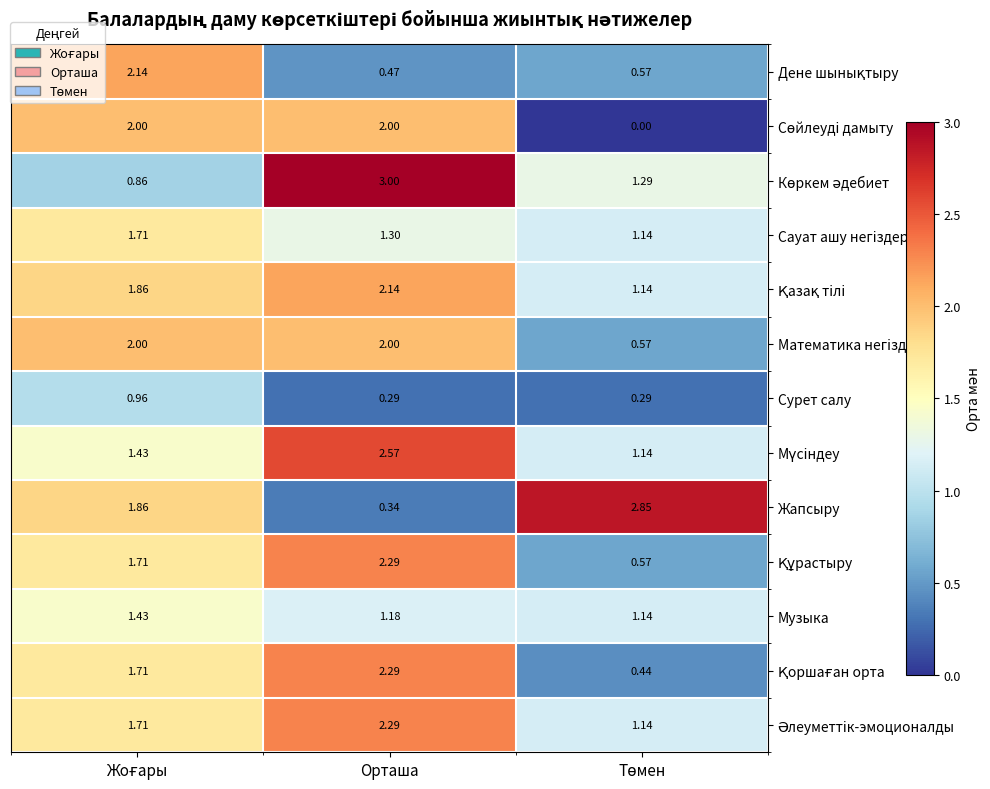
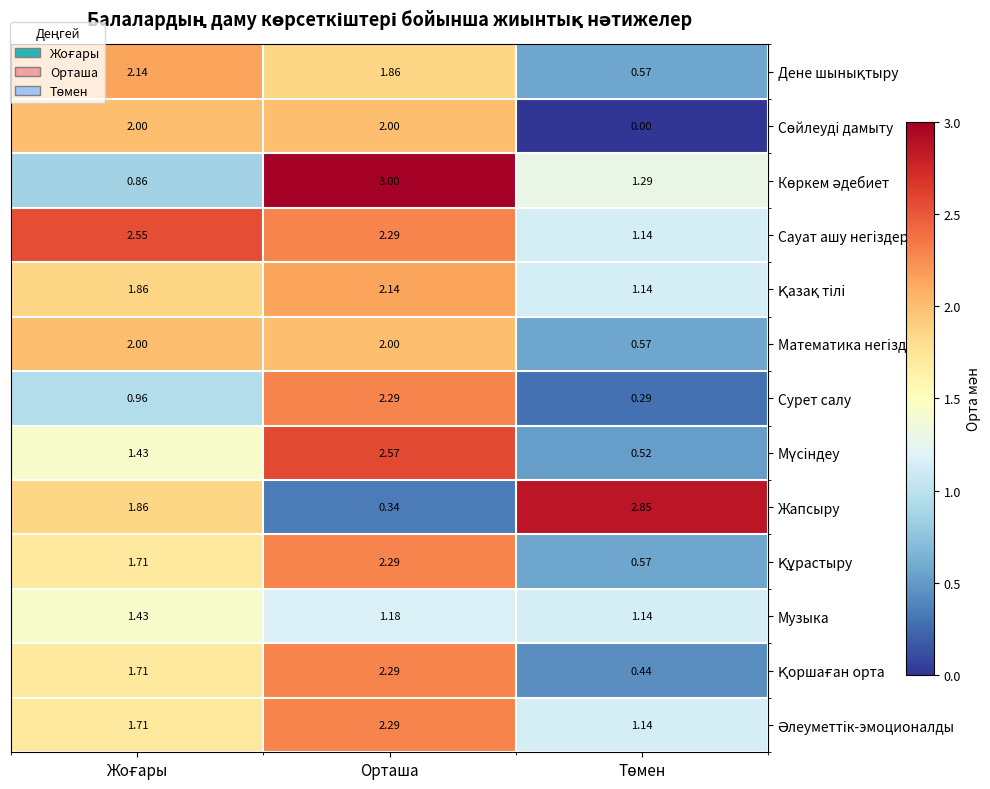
Дене шынықтыру, Орташа: 0.47 -> 1.86
Сауат ашу негіздері, Жоғары: 1.71 -> 2.55
Сауат ашу негіздері, Орташа: 1.30 -> 2.29
Сурет салу, Орташа: 0.29 -> 2.29
Мүсіндеу, Төмен: 1.14 -> 0.52
